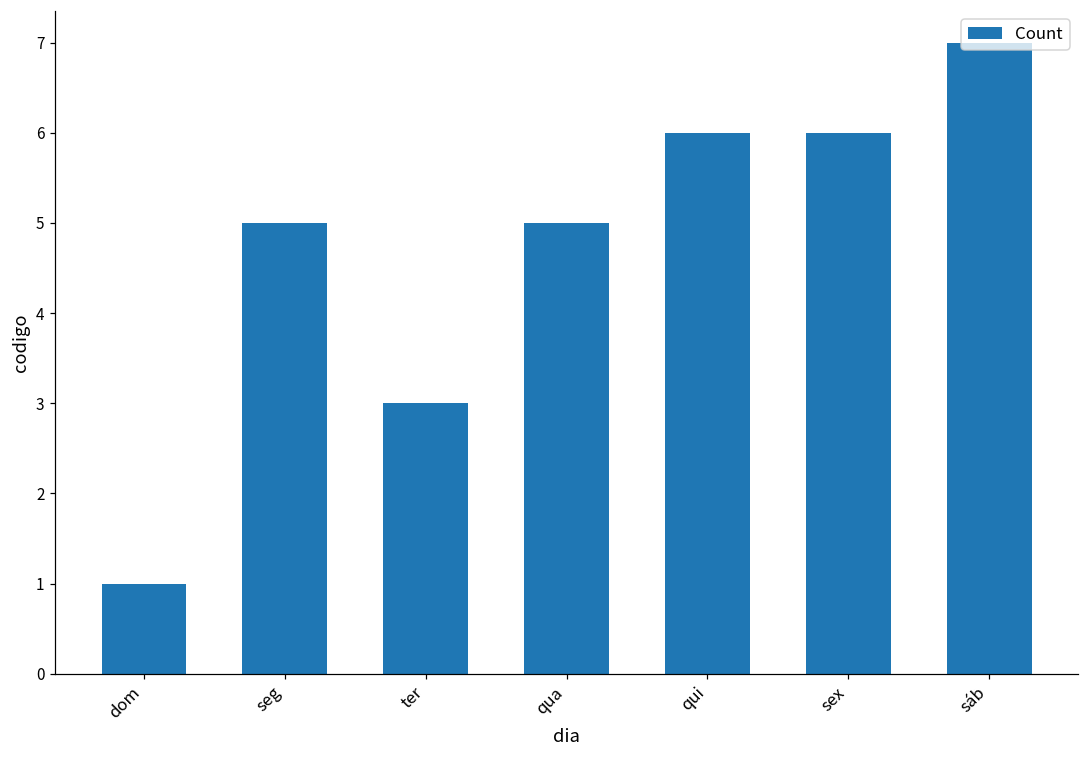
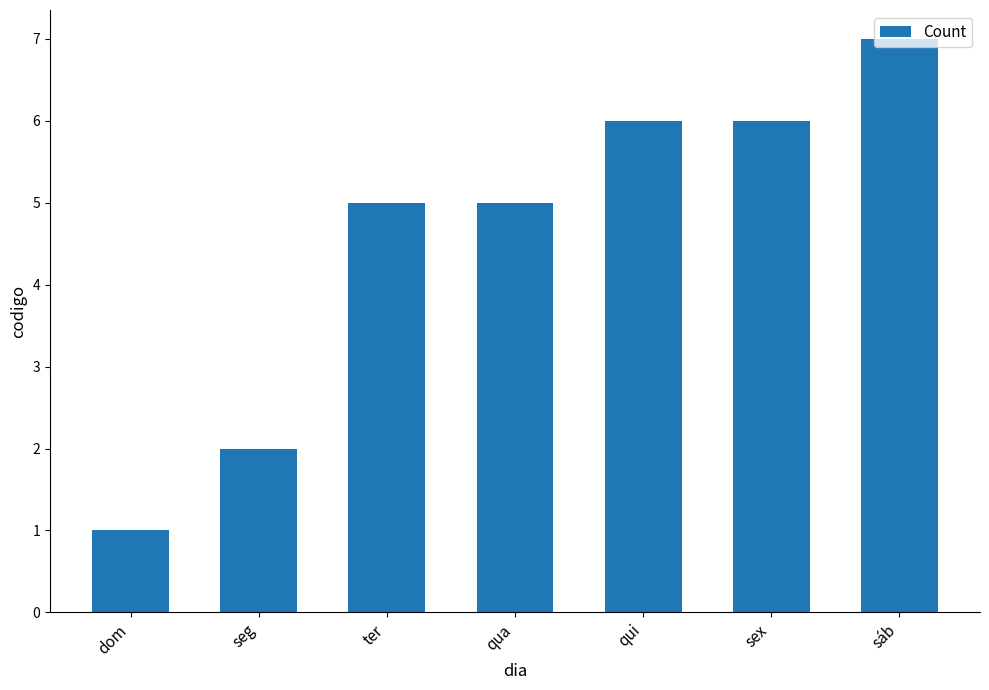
seg: 5 -> 2
ter: 3 -> 5
